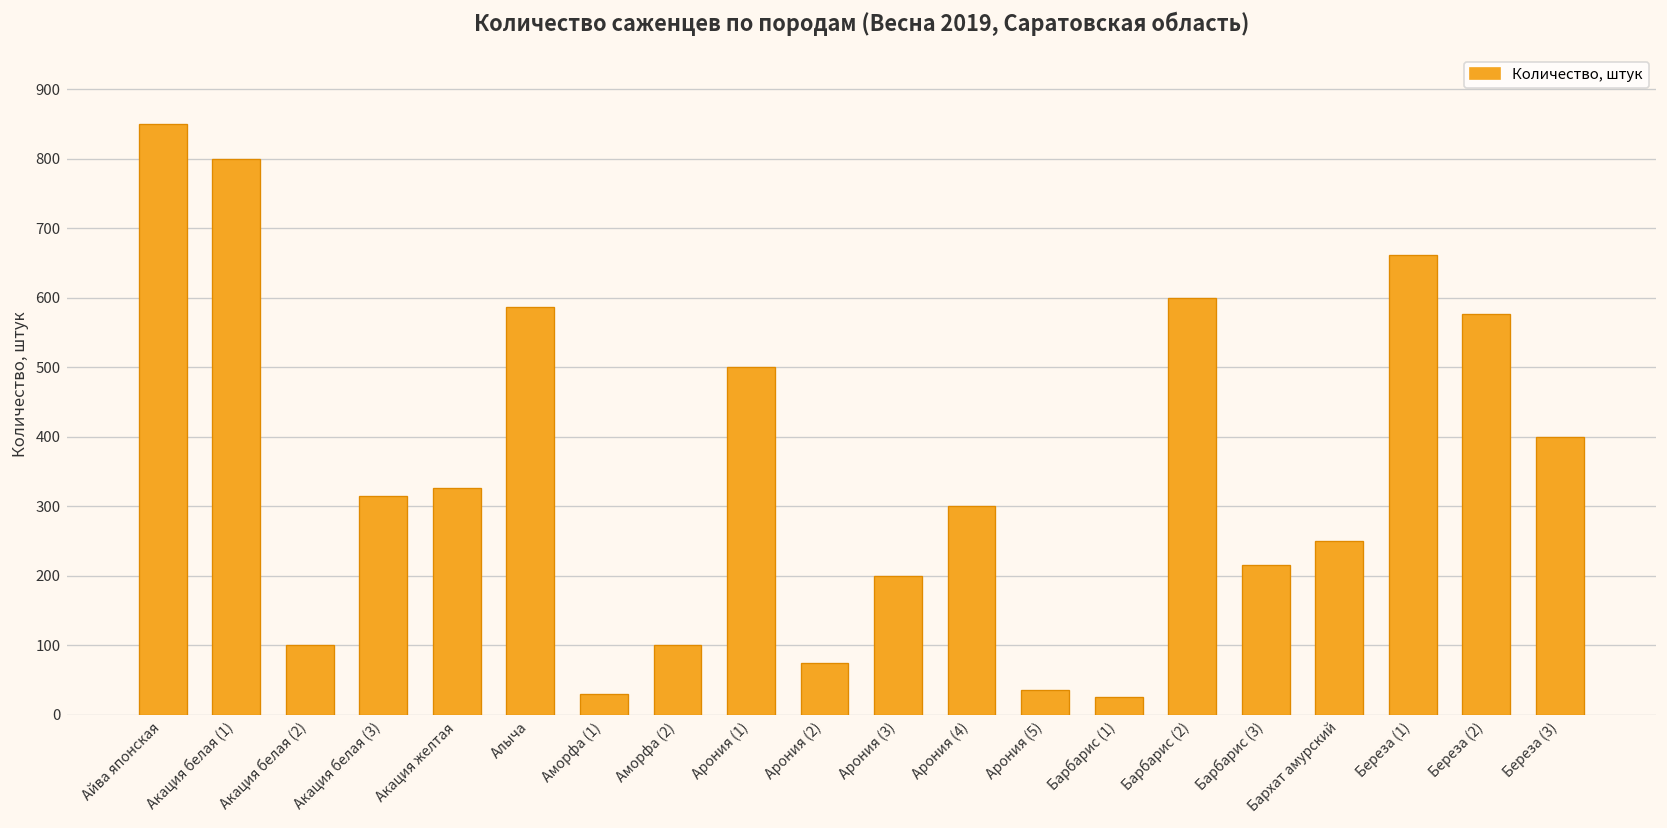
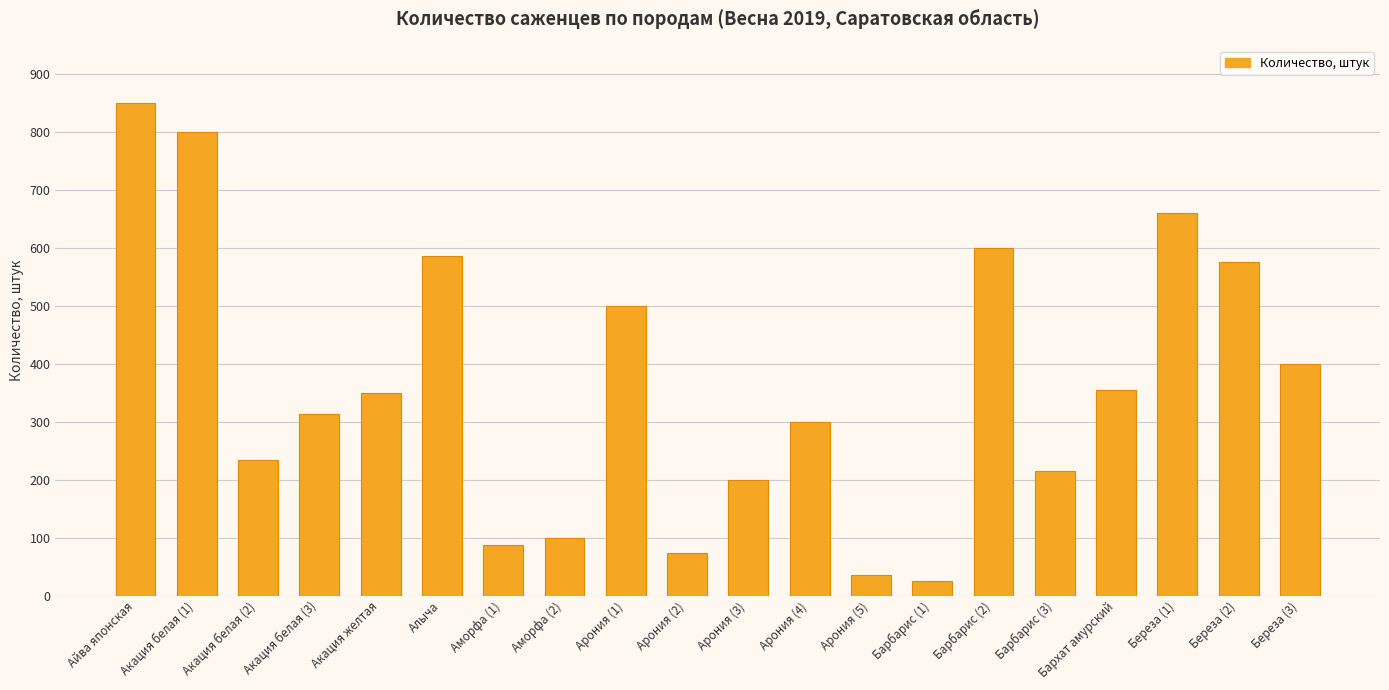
Акация белая (2): 100 -> 230
Акация желтая: 330 -> 350
Аморфа (1): 30 -> 90
Бархат амурский: 250 -> 360
